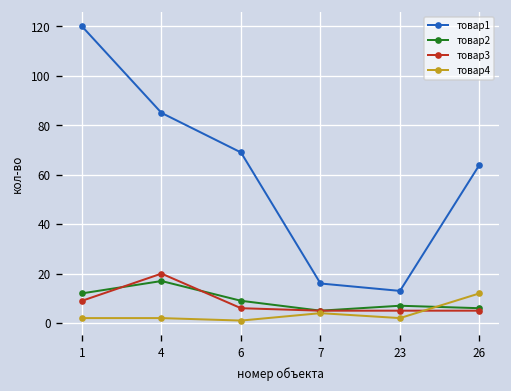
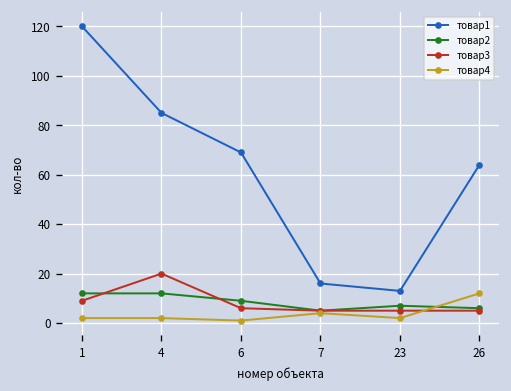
товар2, 4: 17 -> 12
